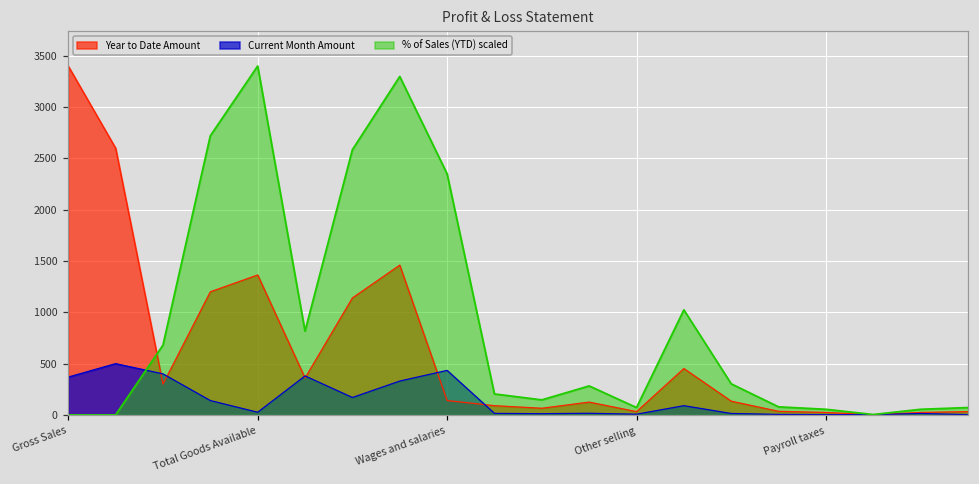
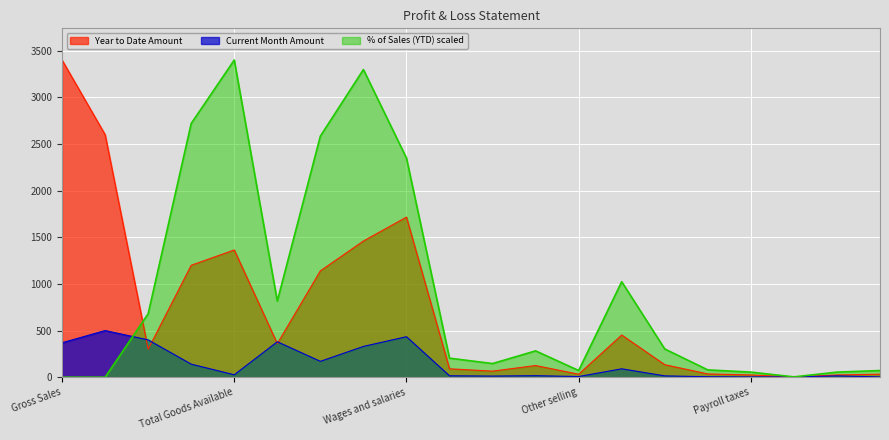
Year to Date Amount, Wages and salaries: 100 -> 1700
